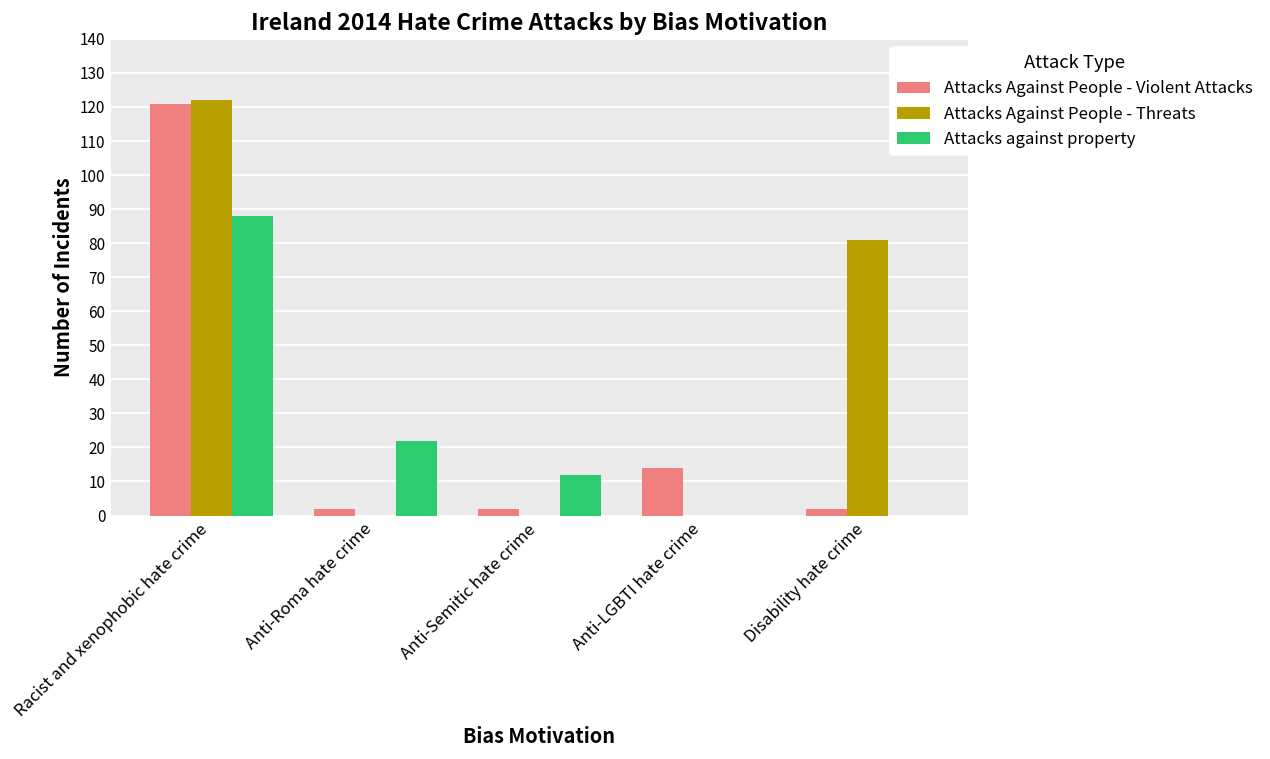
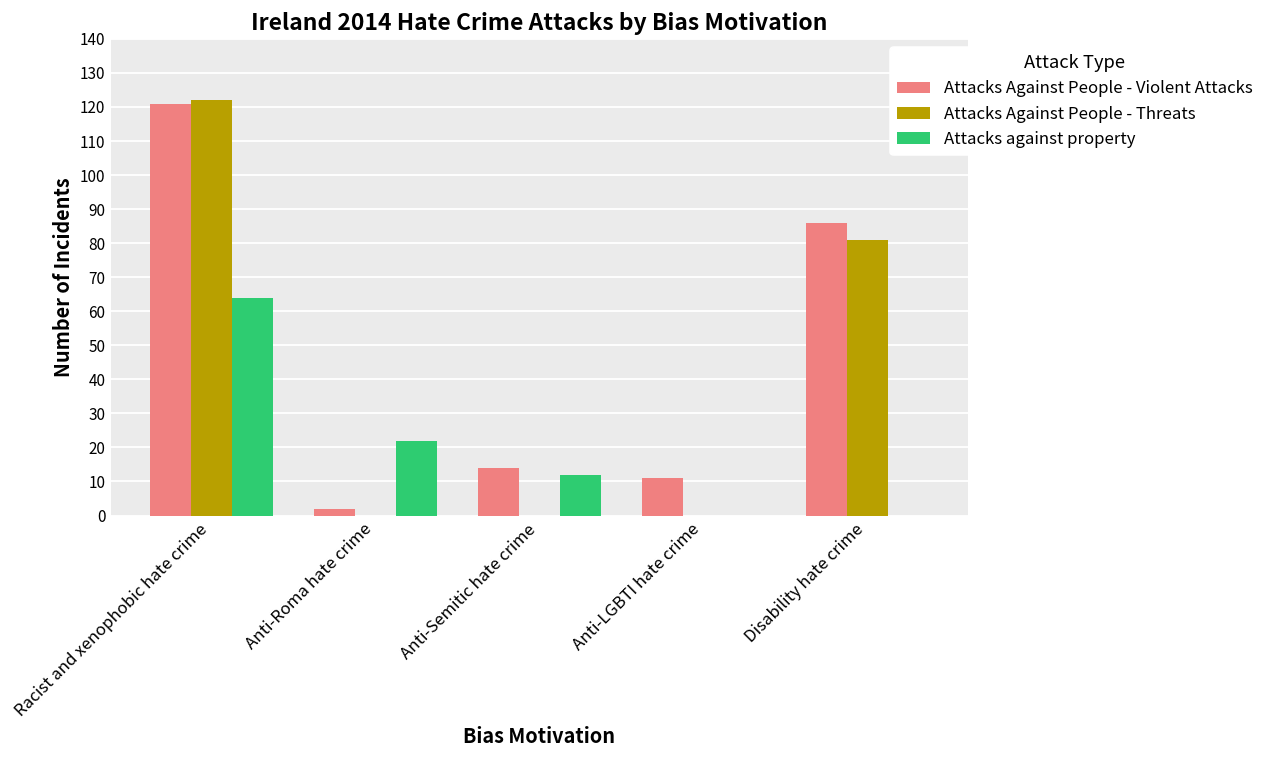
Attacks against property, Racist and xenophobic hate crime: 88 -> 64
Attacks Against People - Violent Attacks, Anti-Semitic hate crime: 2 -> 14
Attacks Against People - Violent Attacks, Anti-LGBTI hate crime: 14 -> 11
Attacks Against People - Violent Attacks, Disability hate crime: 2 -> 86
